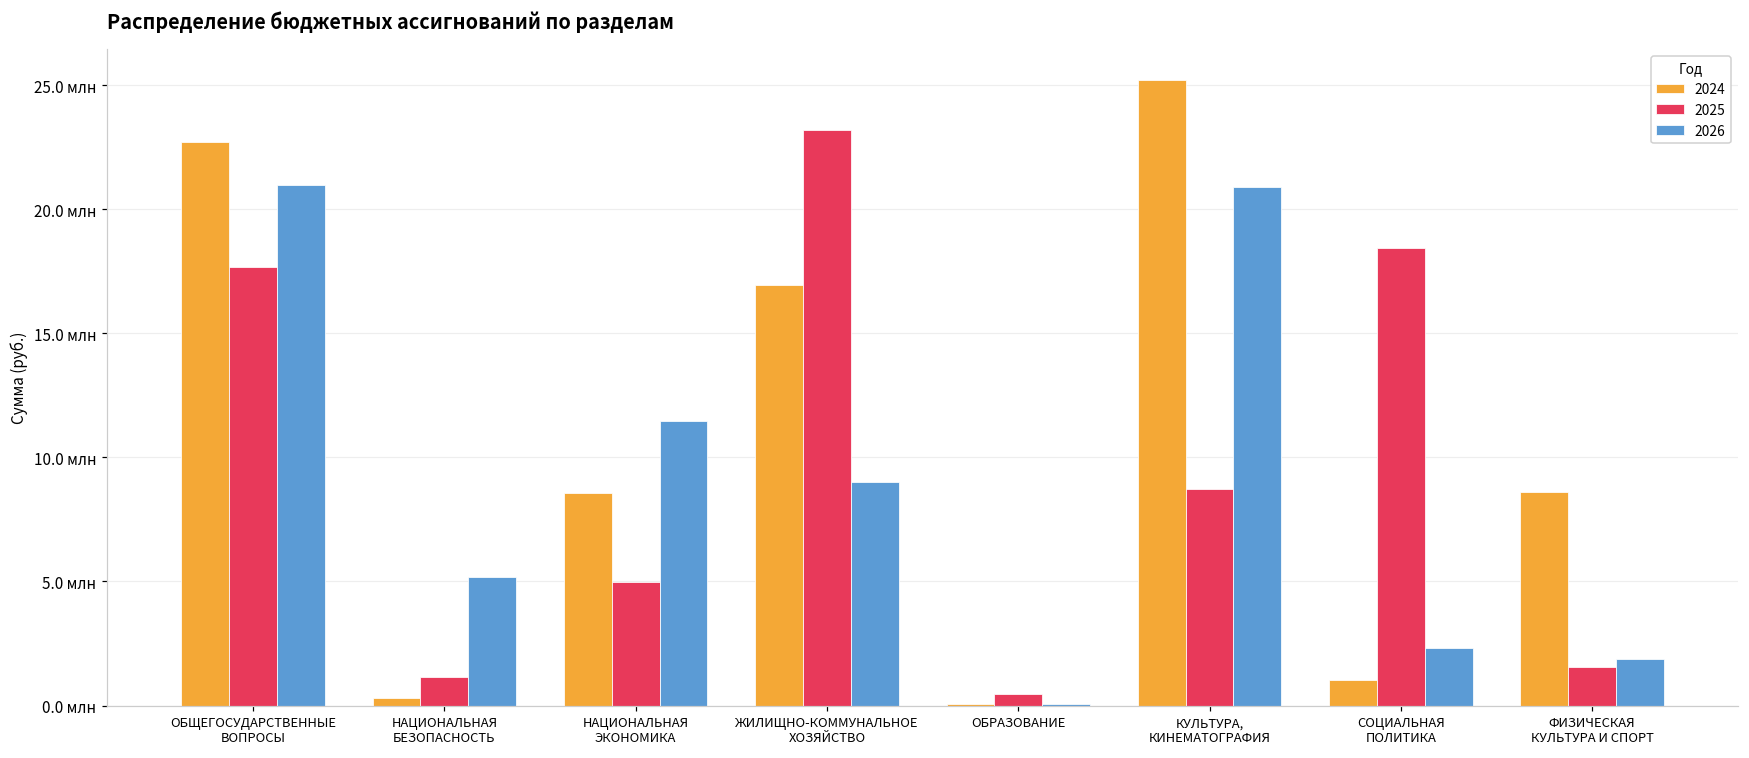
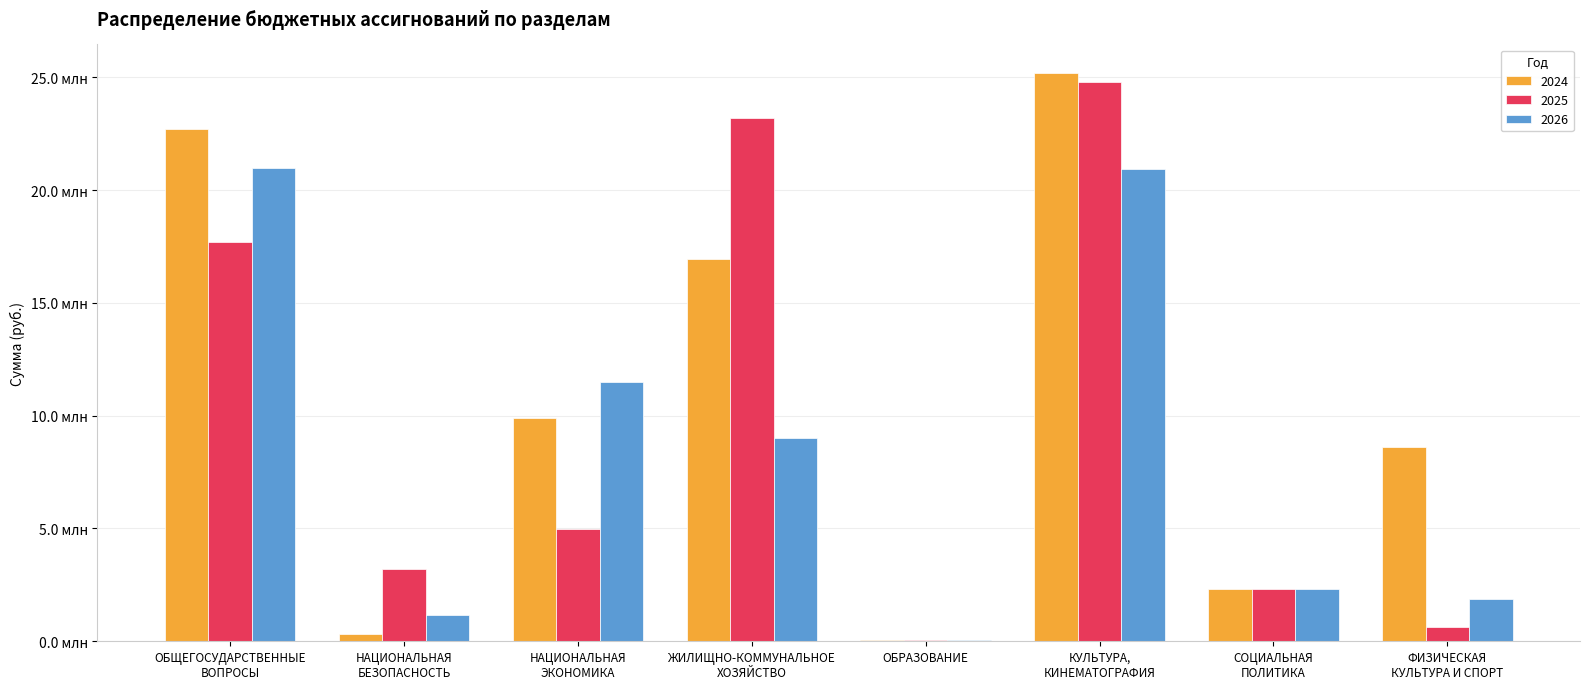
2025, НАЦИОНАЛЬНАЯ БЕЗОПАСНОСТЬ: 1.2 млн -> 3.2 млн
2026, НАЦИОНАЛЬНАЯ БЕЗОПАСНОСТЬ: 5.2 млн -> 1.2 млн
2024, НАЦИОНАЛЬНАЯ ЭКОНОМИКА: 8.6 млн -> 9.9 млн
2025, ОБРАЗОВАНИЕ: 0.4 млн -> 0.0 млн
2025, КУЛЬТУРА, КИНЕМАТОГРАФИЯ: 8.7 млн -> 24.8 млн
2024, СОЦИАЛЬНАЯ ПОЛИТИКА: 1.0 млн -> 2.3 млн
2025, СОЦИАЛЬНАЯ ПОЛИТИКА: 18.4 млн -> 2.3 млн
2025, ФИЗИЧЕСКАЯ КУЛЬТУРА И СПОРТ: 1.5 млн -> 0.6 млн
